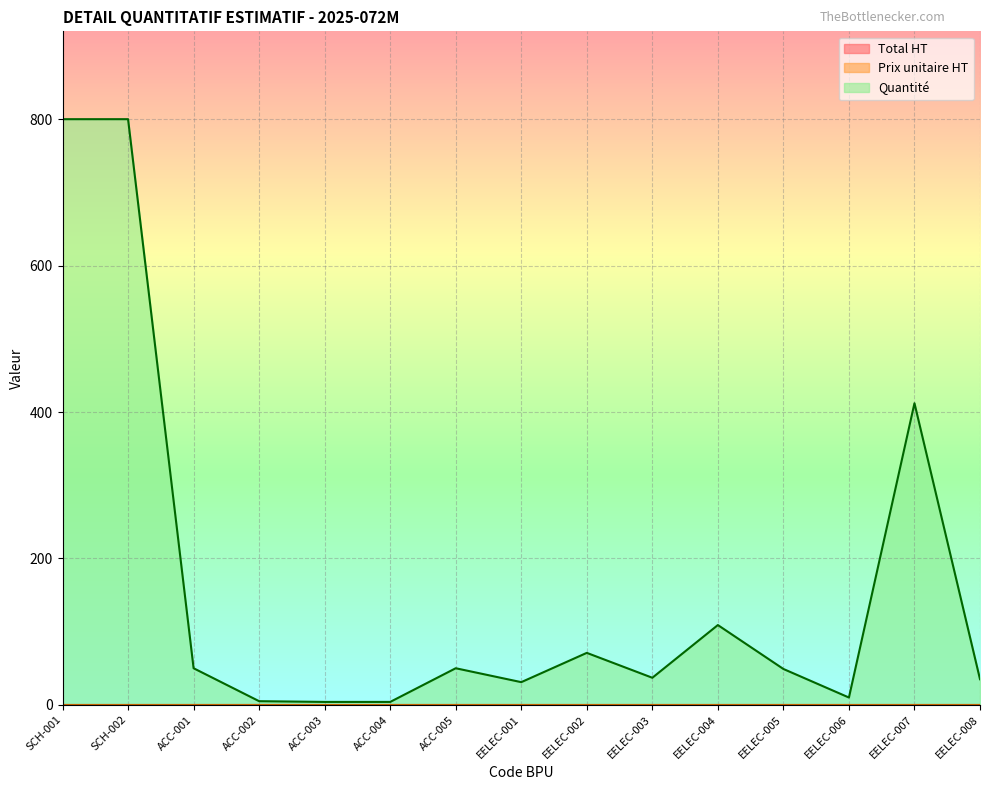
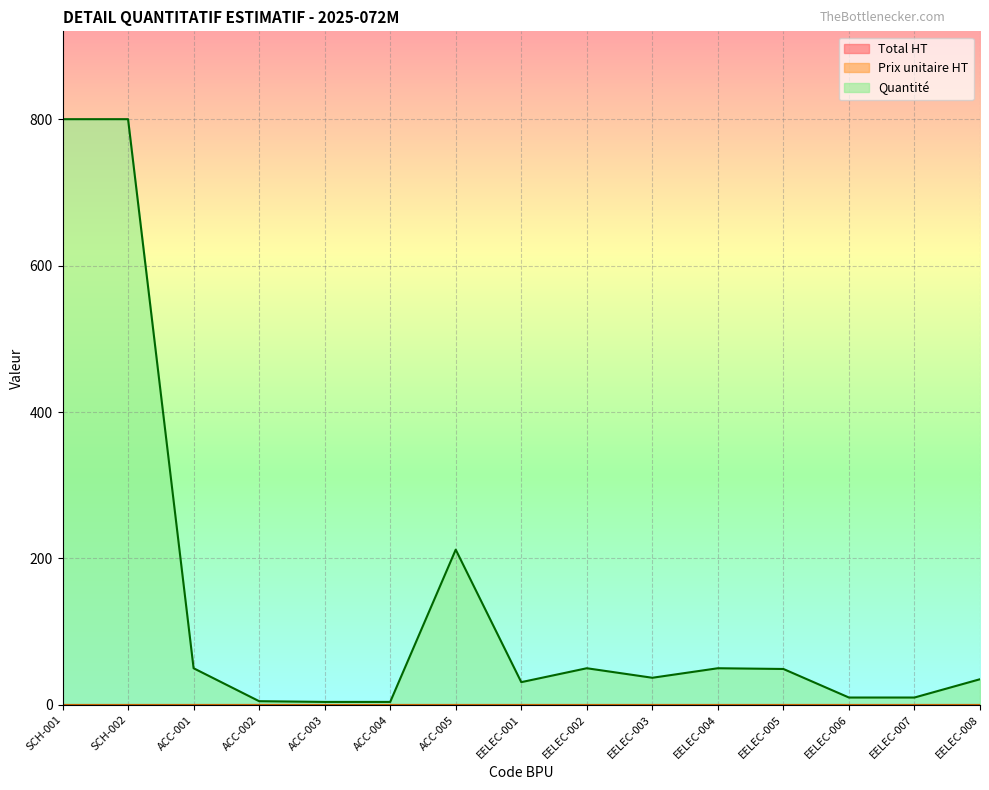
Quantité, ACC-005: 50 -> 210
Quantité, EELEC-002: 70 -> 50
Quantité, EELEC-004: 110 -> 50
Quantité, EELEC-007: 410 -> 10
